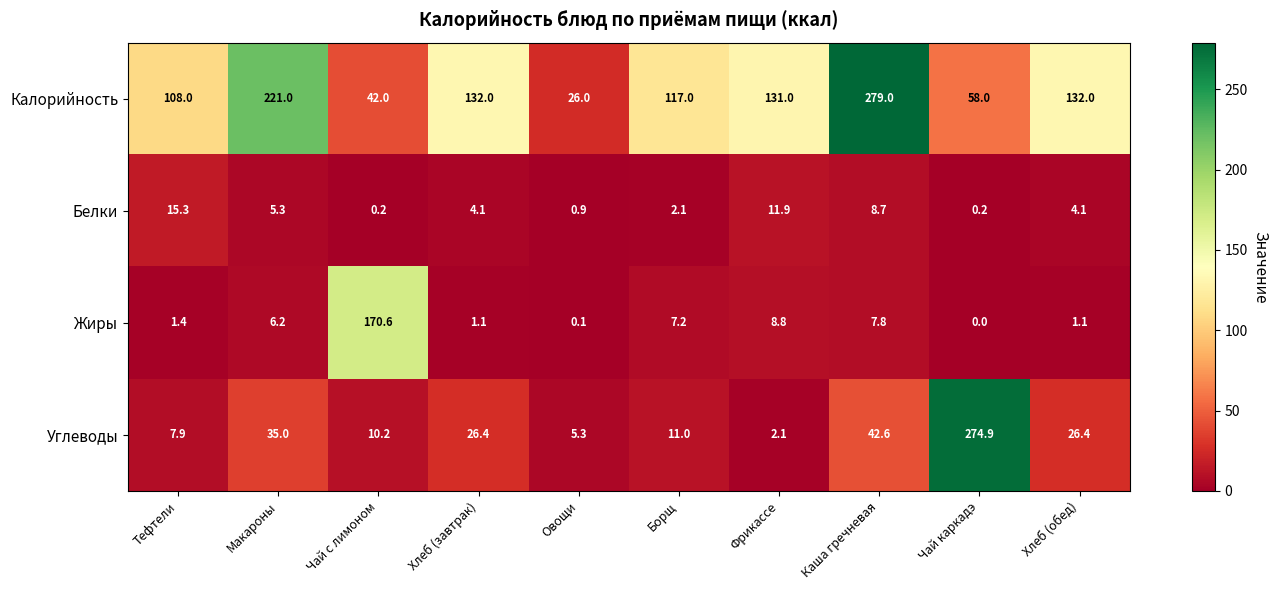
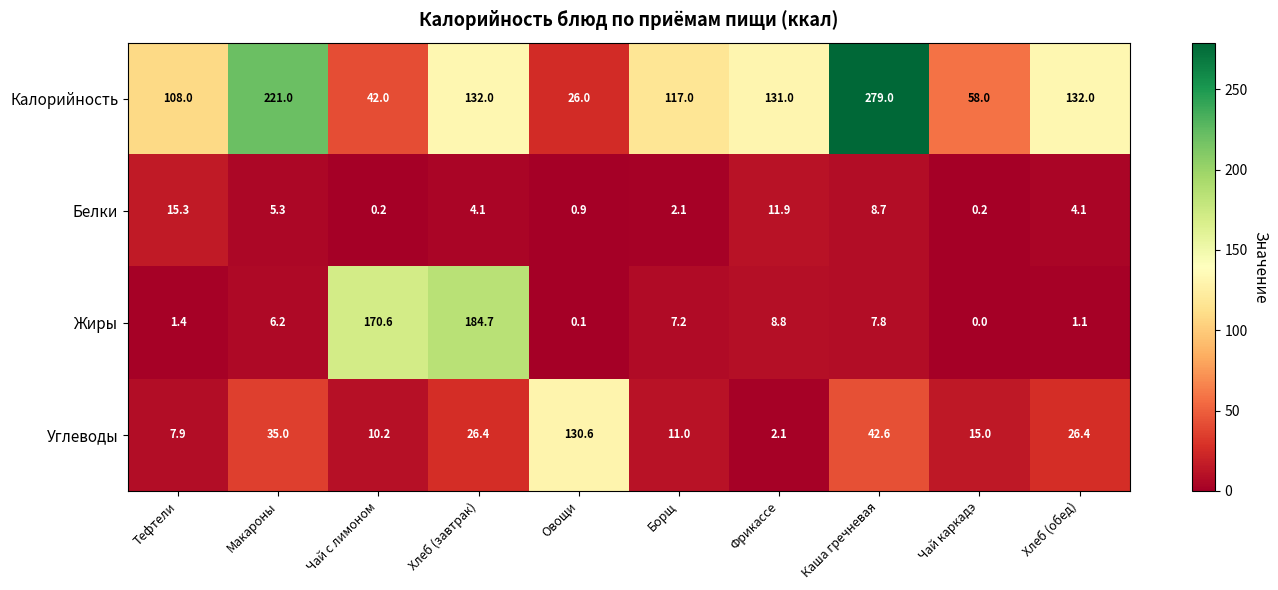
Жиры, Хлеб (завтрак): 1.1 -> 184.7
Углеводы, Овощи: 5.3 -> 130.6
Углеводы, Чай каркадэ: 274.9 -> 15.0
